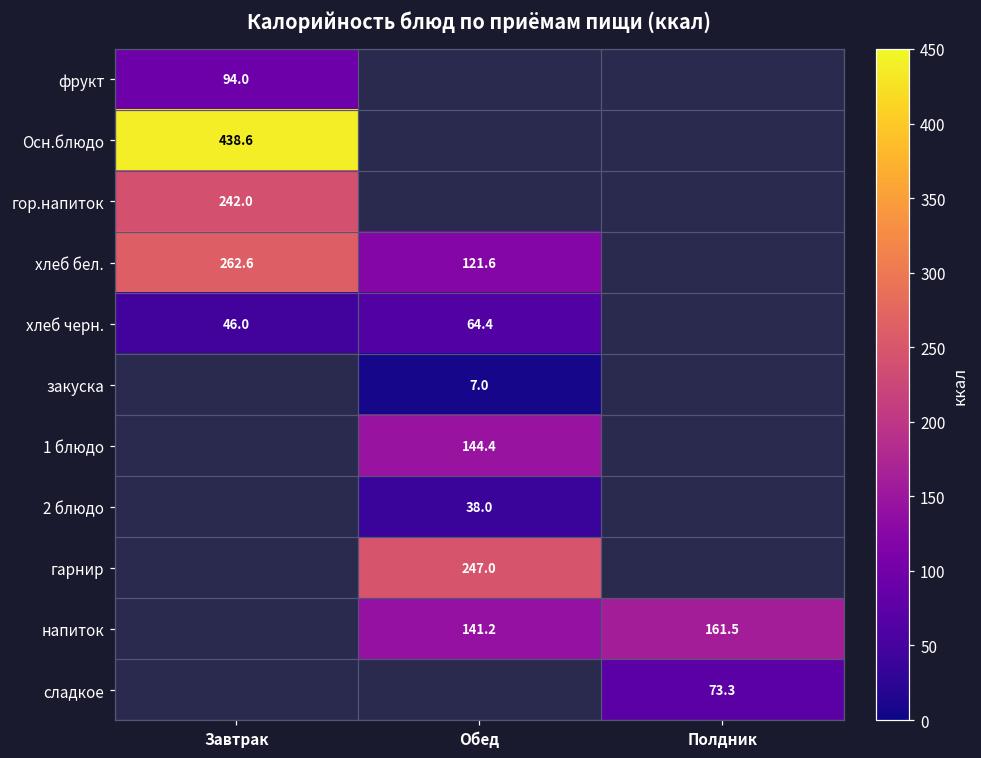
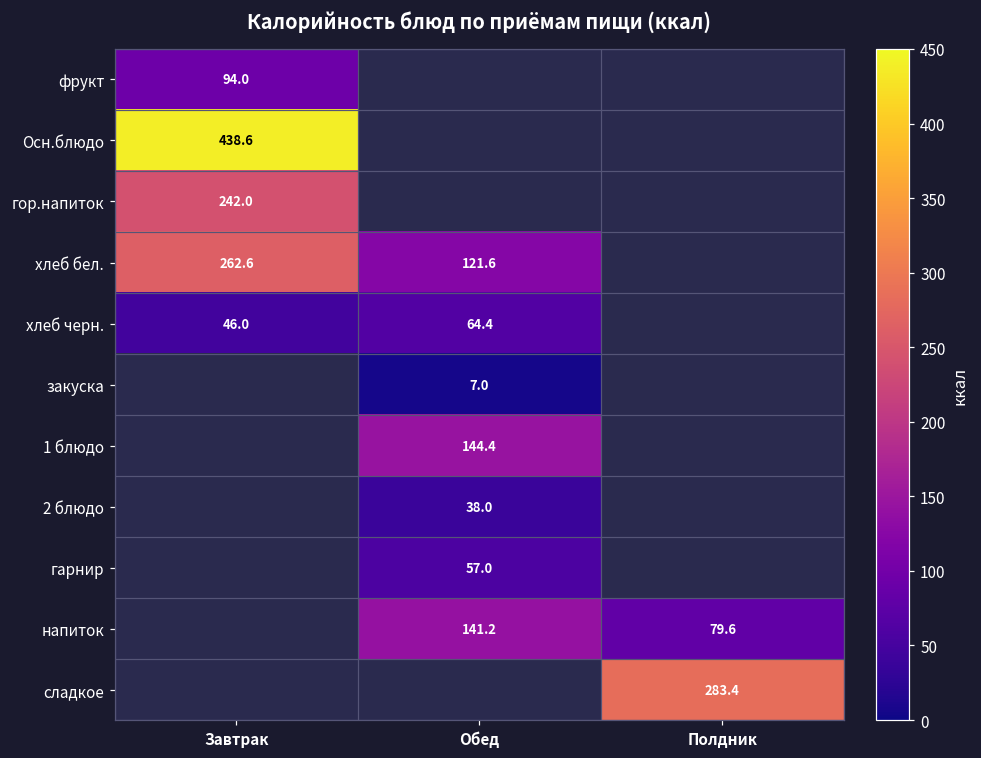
гарнир, Обед: 247.0 -> 57.0
напиток, Полдник: 161.5 -> 79.6
сладкое, Полдник: 73.3 -> 283.4
